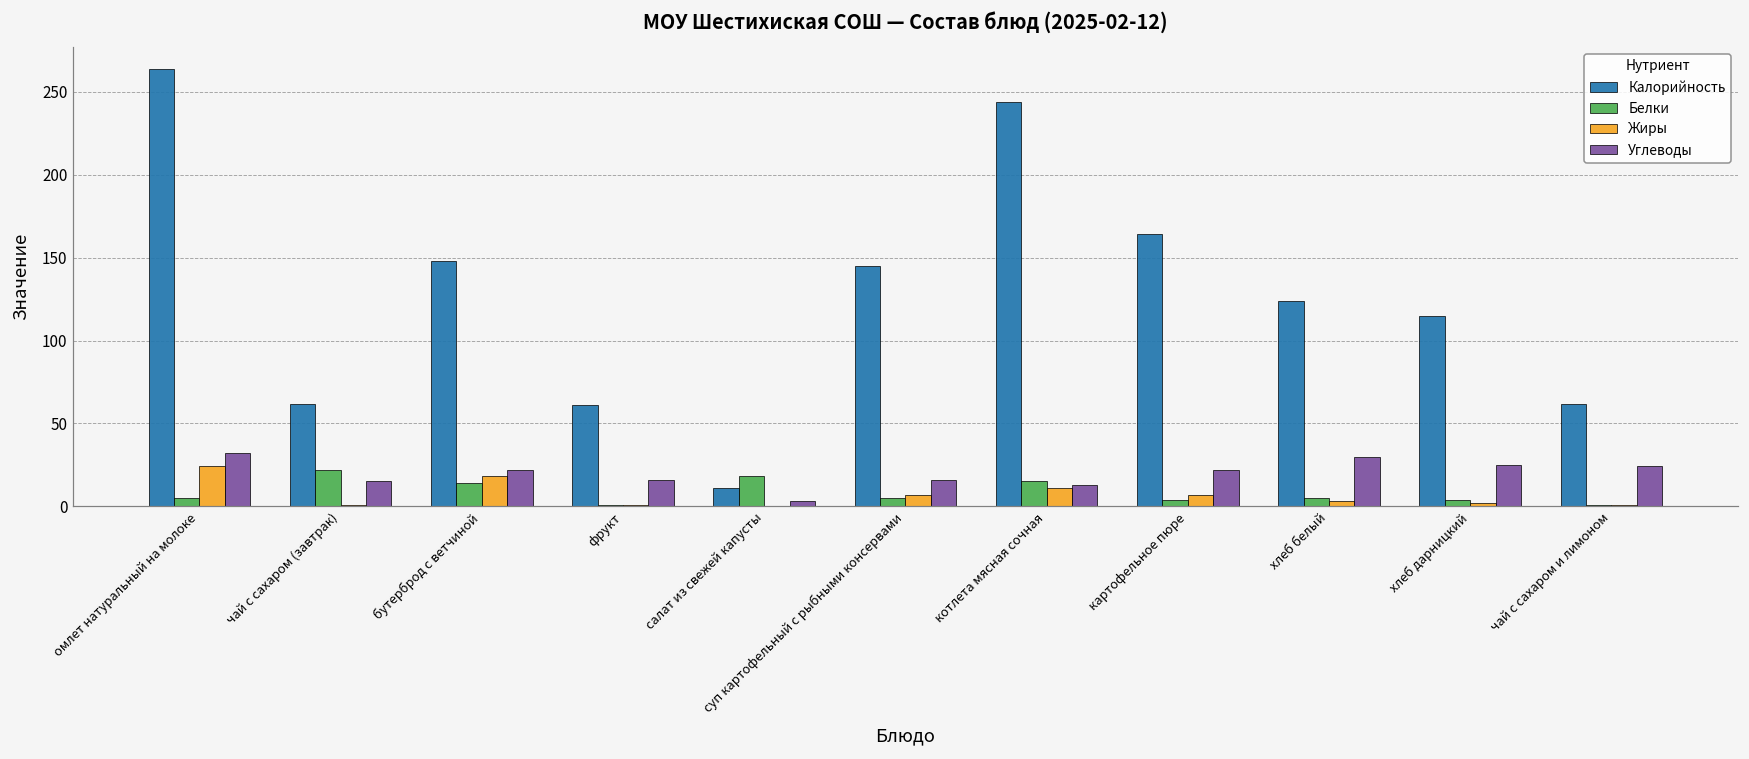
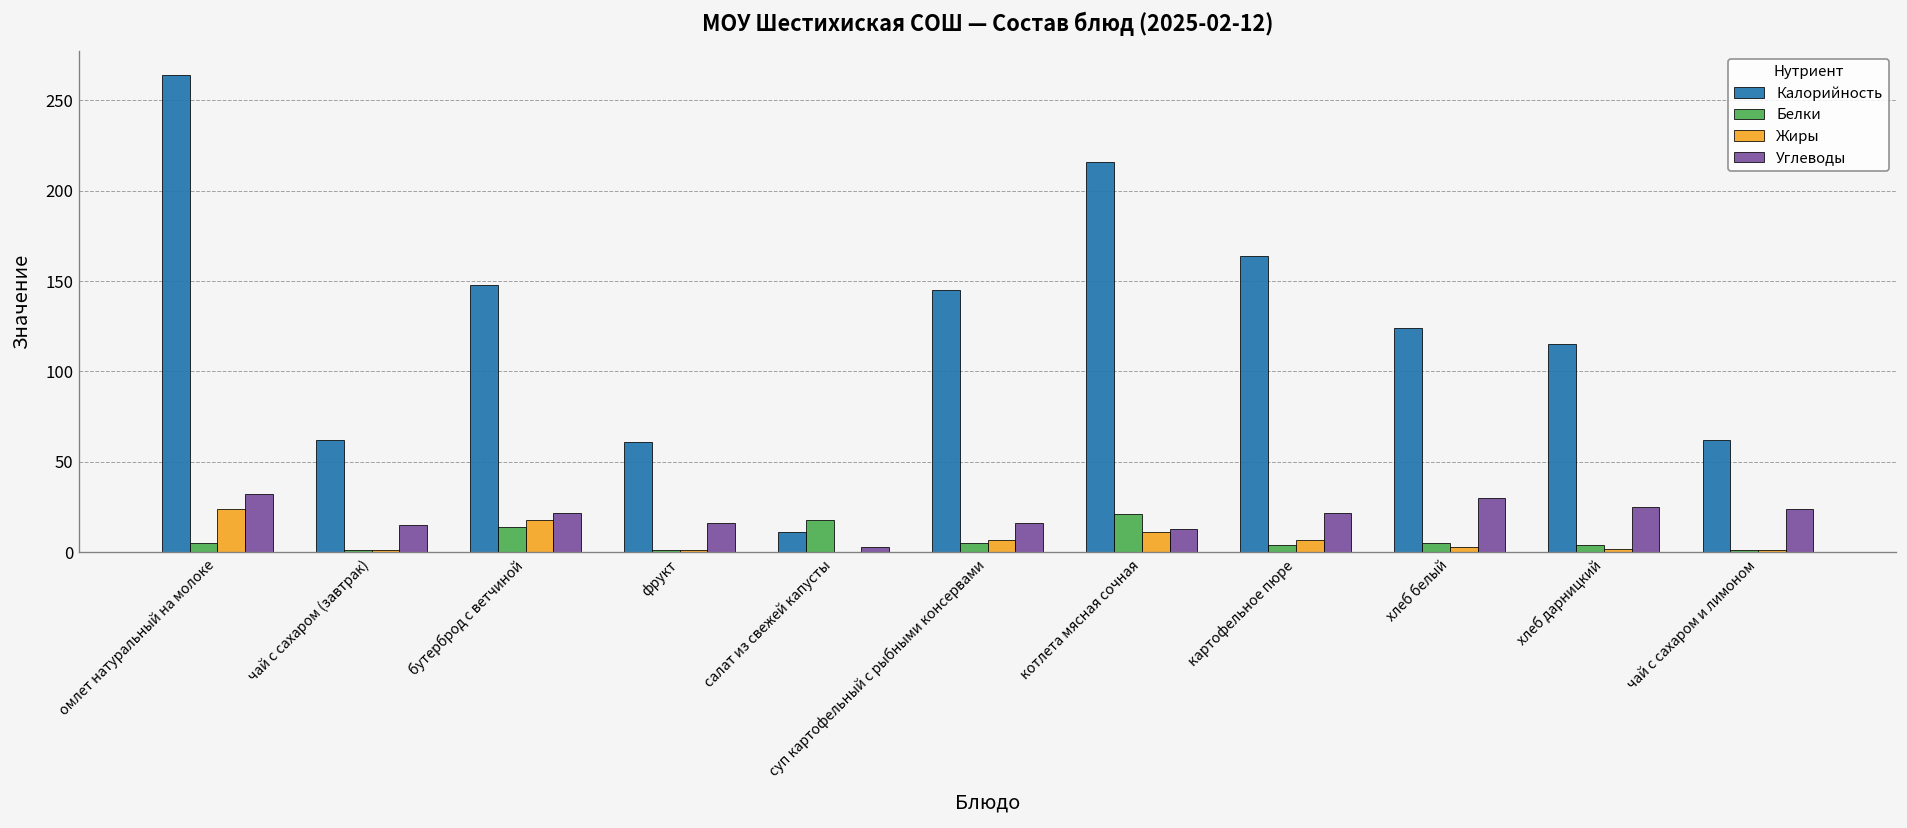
Белки, чай с сахаром (завтрак): 22 -> 1
Калорийность, котлета мясная сочная: 244 -> 216
Белки, котлета мясная сочная: 15 -> 21
